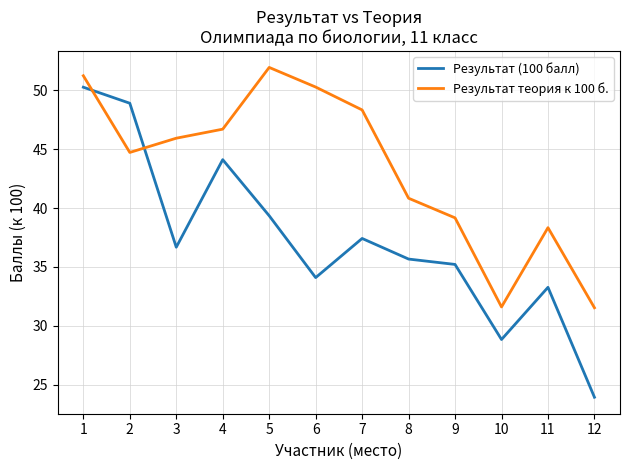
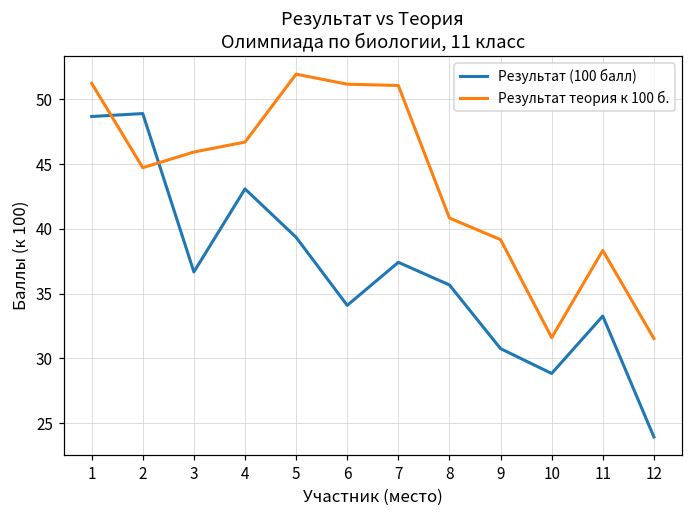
Результат (100 балл), 1: 50.3 -> 48.7
Результат (100 балл), 4: 44.1 -> 43.1
Результат теория к 100 б., 6: 50.3 -> 51.2
Результат теория к 100 б., 7: 48.3 -> 51.1
Результат (100 балл), 9: 35.2 -> 30.8
